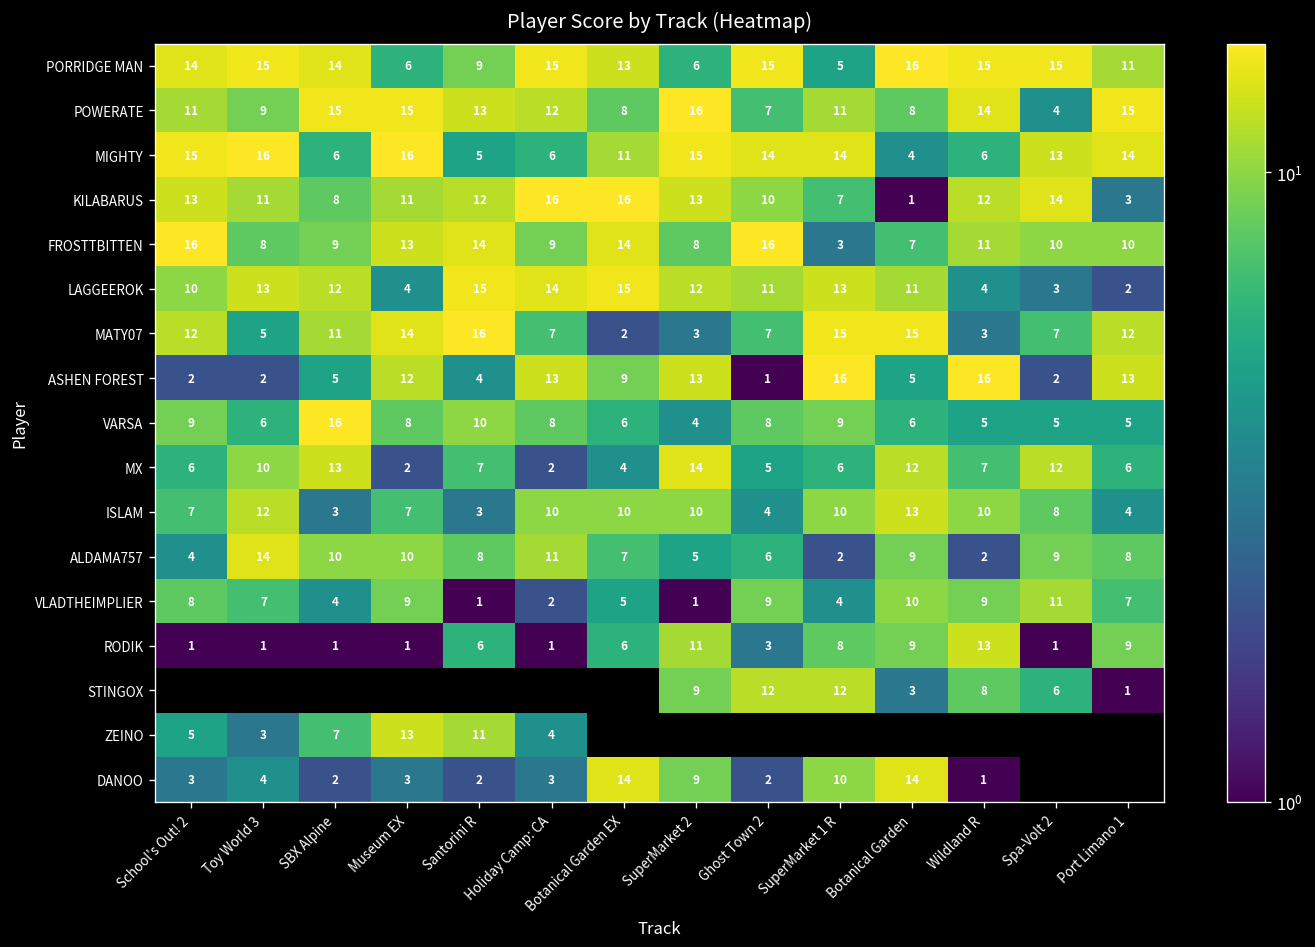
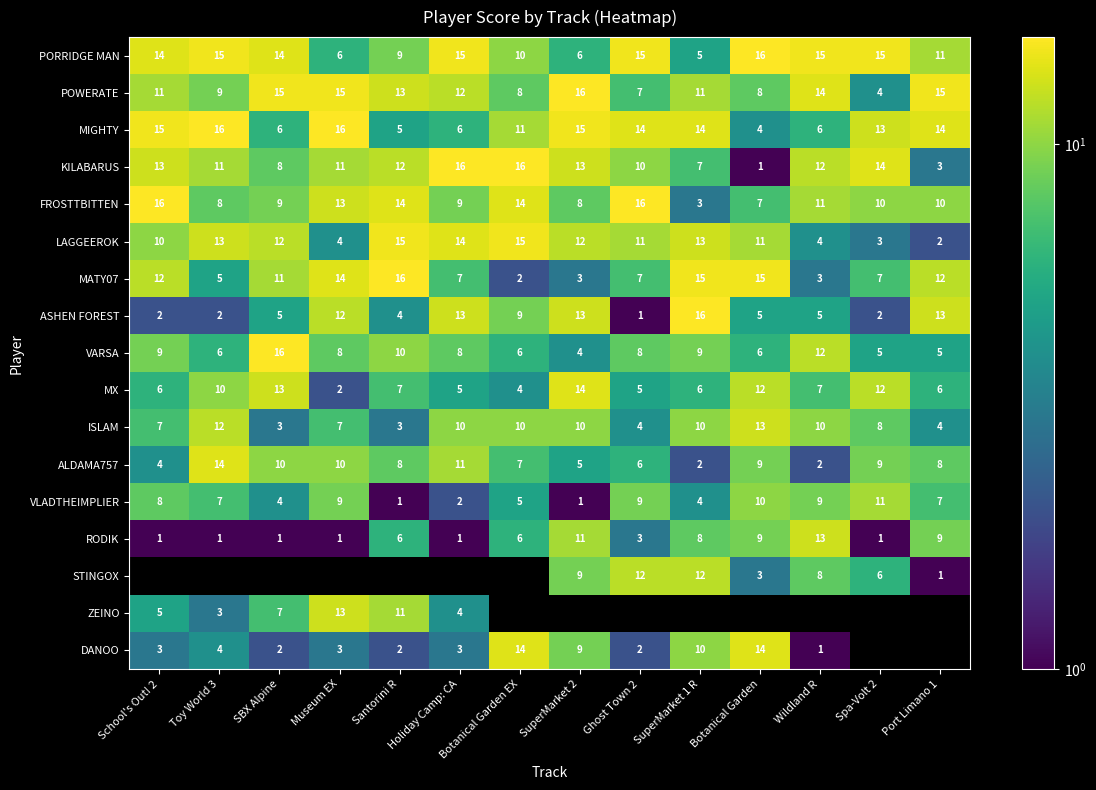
PORRIDGE MAN, Botanical Garden EX: 13 -> 10
ASHEN FOREST, Wildland R: 16 -> 5
VARSA, Wildland R: 5 -> 12
MX, Holiday Camp: CA: 2 -> 5
